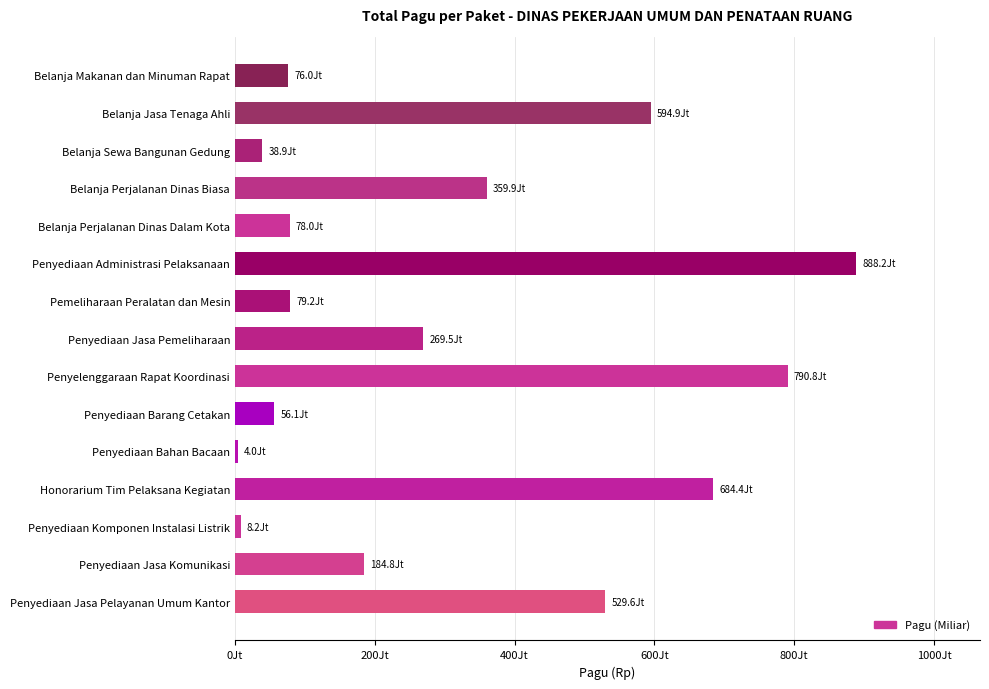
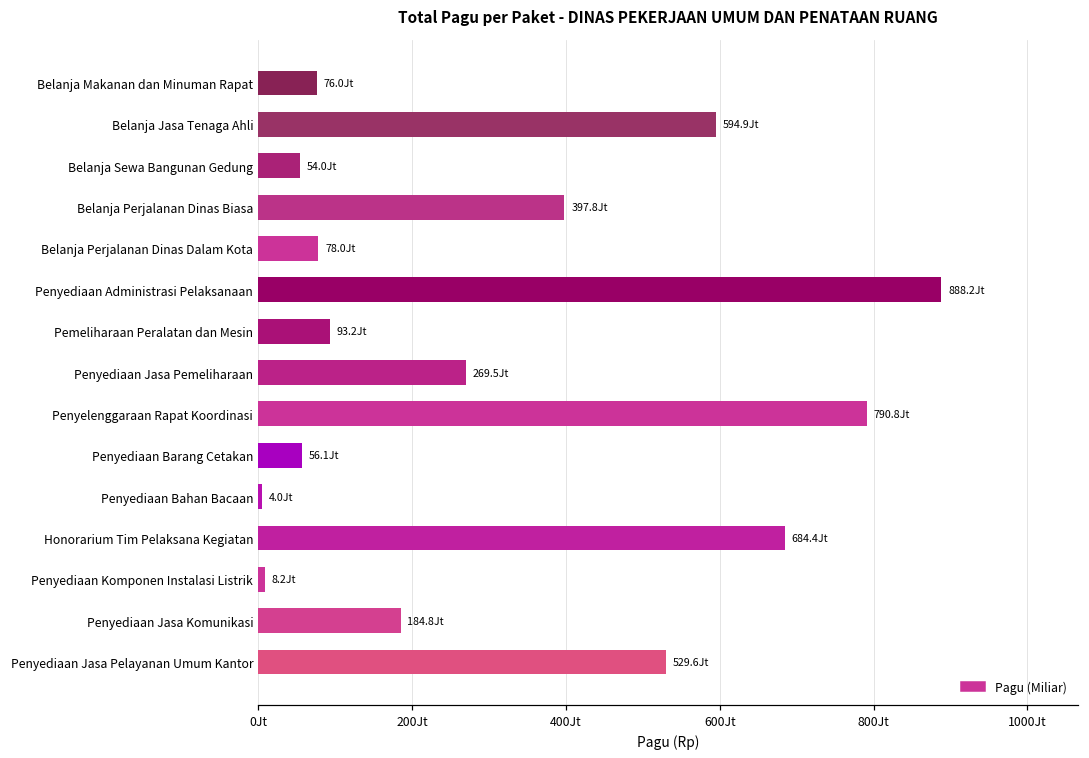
Belanja Sewa Bangunan Gedung: 38.9 -> 54.0
Belanja Perjalanan Dinas Biasa: 359.9 -> 397.8
Pemeliharaan Peralatan dan Mesin: 79.2 -> 93.2
